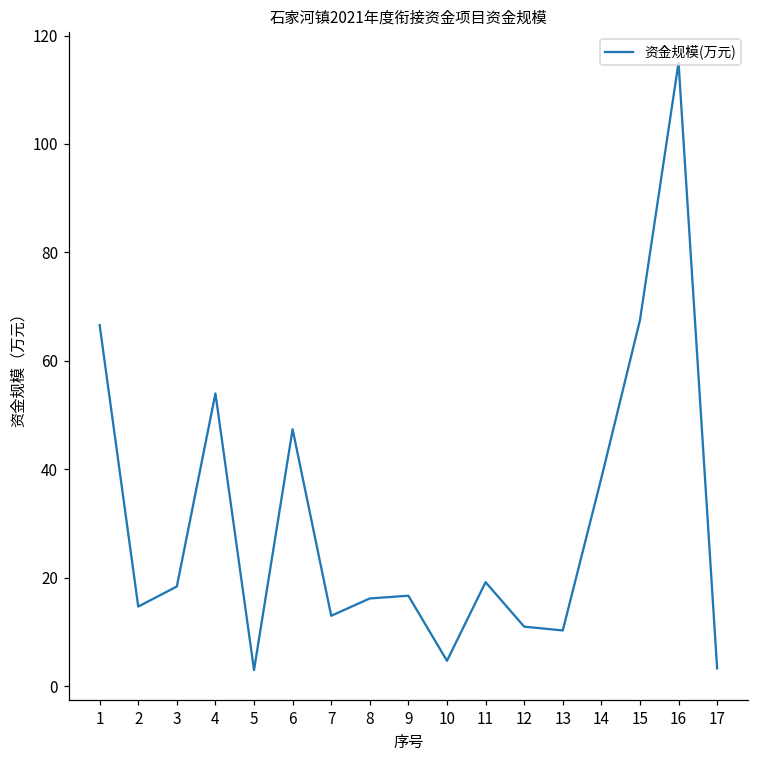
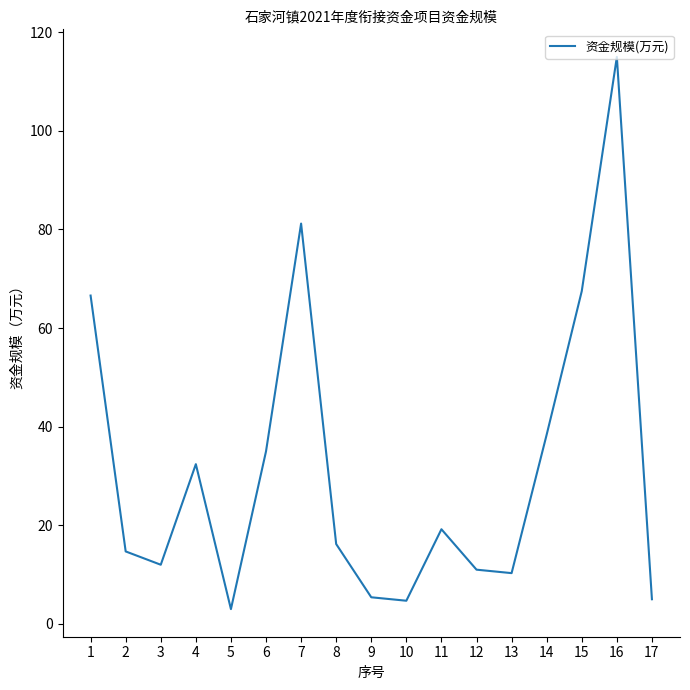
3: 18 -> 12
4: 54 -> 32
6: 47 -> 35
7: 13 -> 81
9: 17 -> 5
17: 3 -> 5
